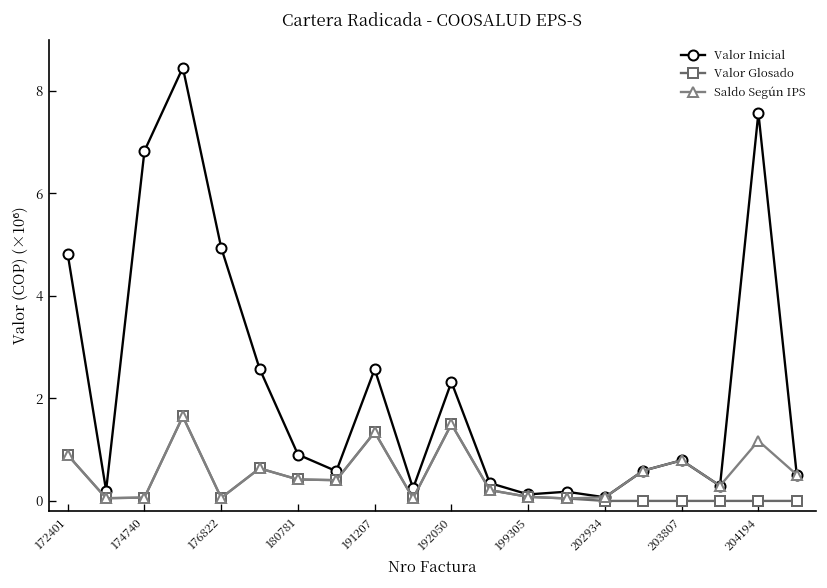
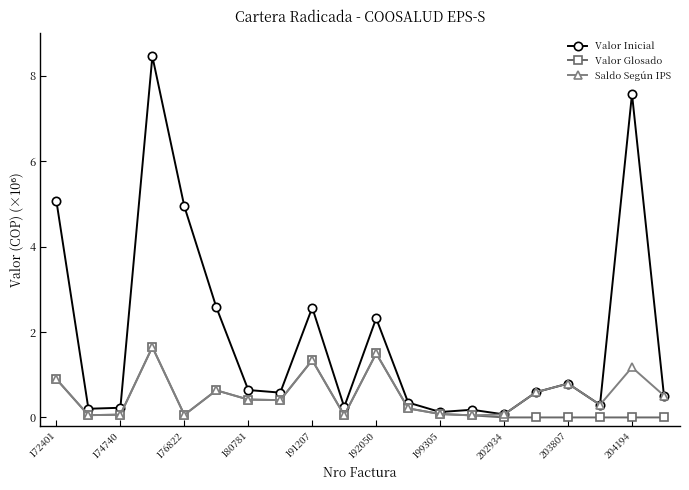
Valor Inicial, 172401: 4.8 -> 5.1
Valor Inicial, 174740: 6.8 -> 0.2
Valor Inicial, 180781: 0.9 -> 0.6
